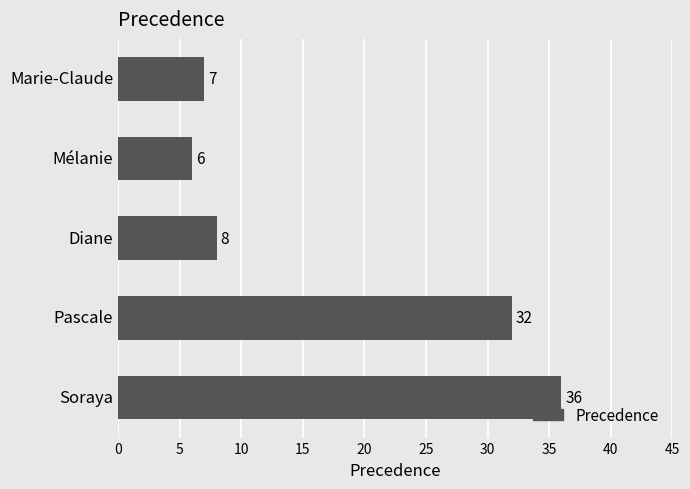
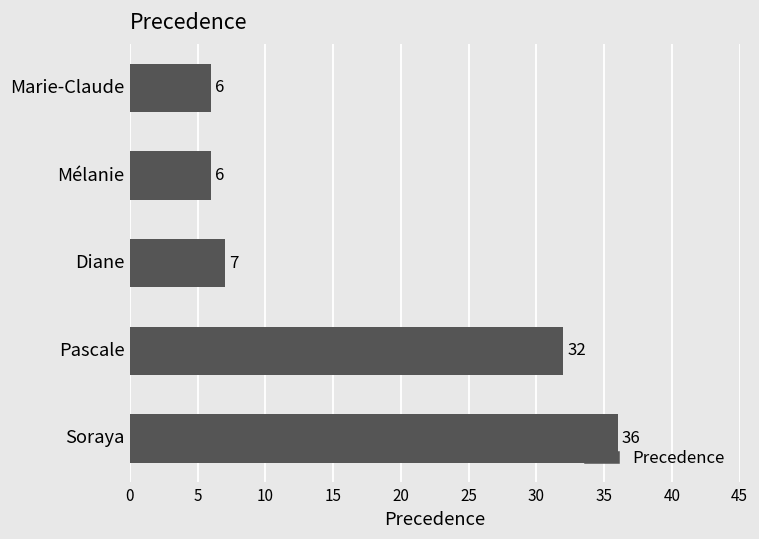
Marie-Claude: 7 -> 6
Diane: 8 -> 7
